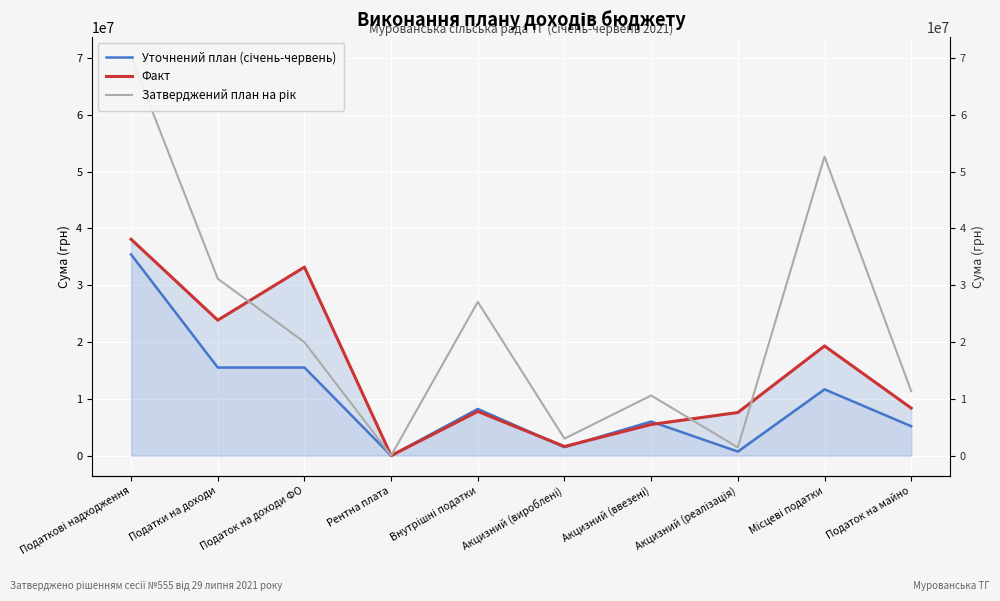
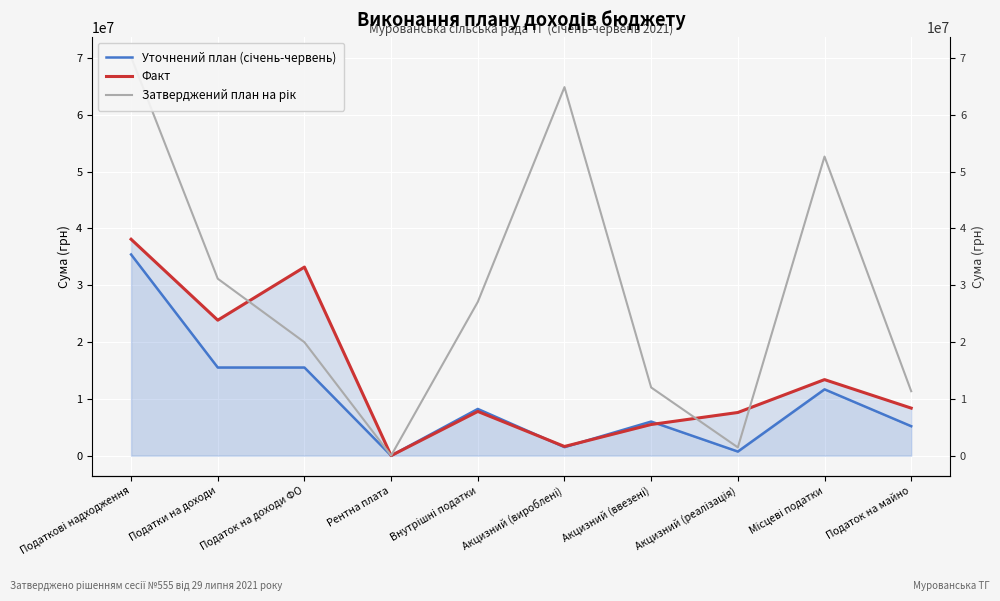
Затверджений план на рік, Акцизний (вироблені): 3000000 -> 65000000
Затверджений план на рік, Акцизний (ввезені): 11000000 -> 12000000
Факт, Місцеві податки: 19000000 -> 13000000
